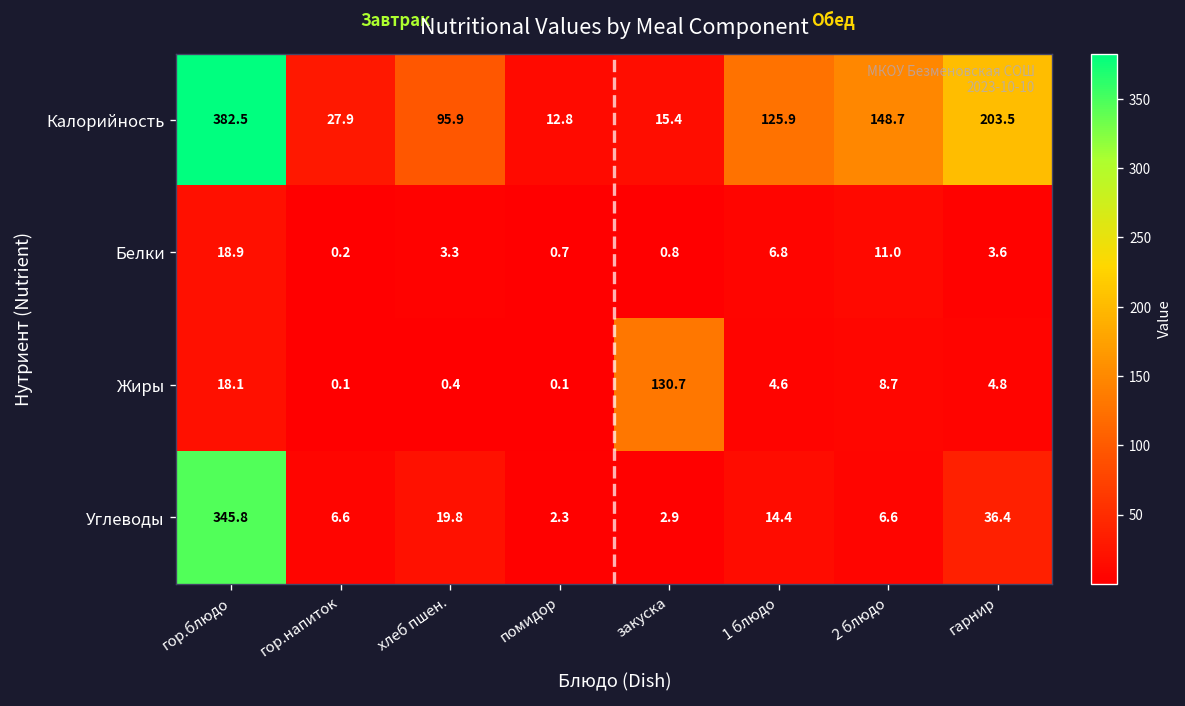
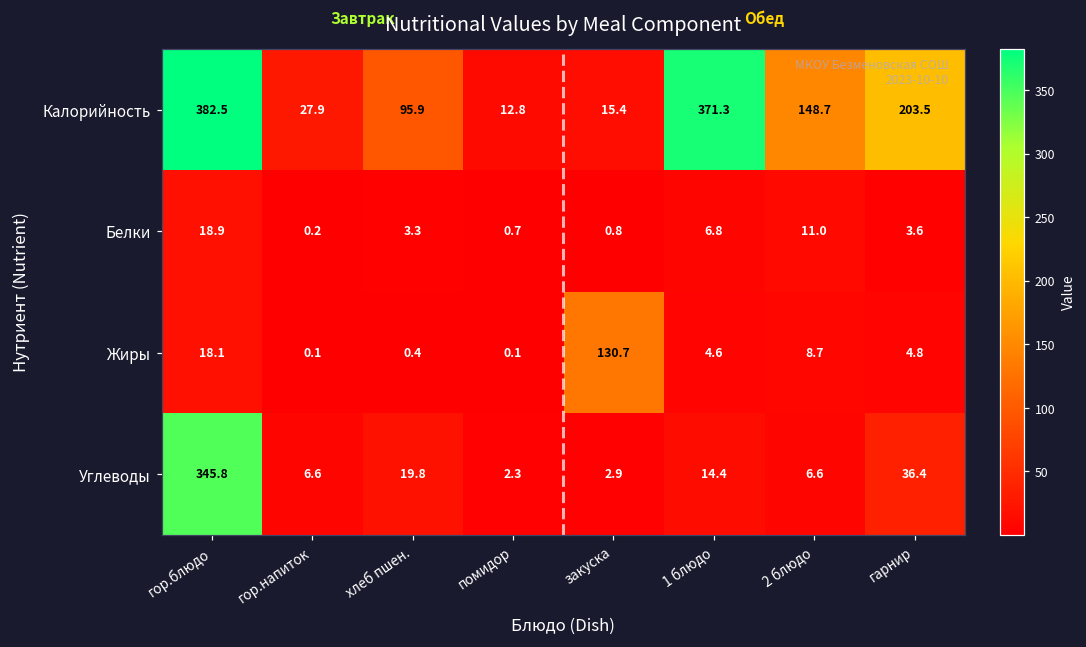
Калорийность, 1 блюдо: 125.9 -> 371.3
